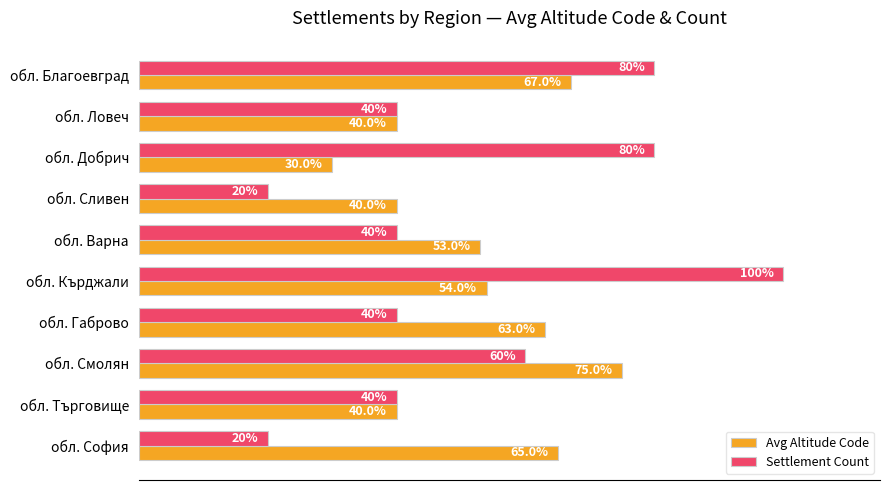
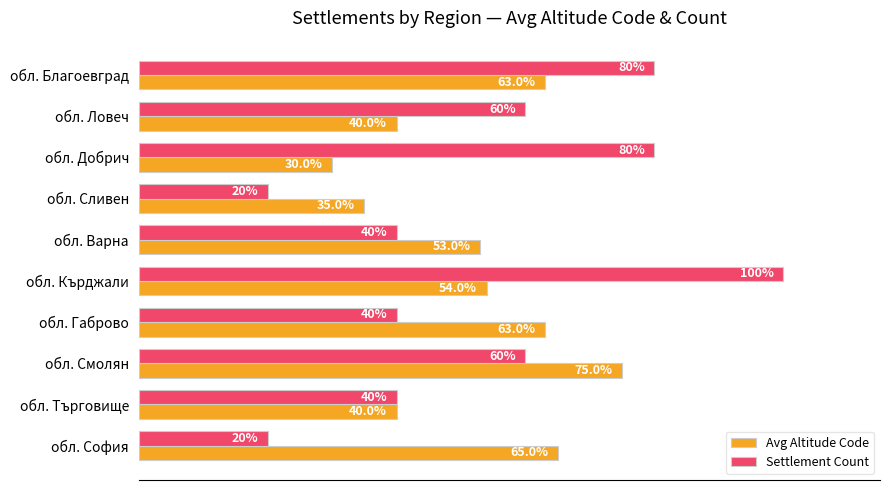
Avg Altitude Code, обл. Благоевград: 67.0% -> 63.0%
Settlement Count, обл. Ловеч: 40% -> 60%
Avg Altitude Code, обл. Сливен: 40.0% -> 35.0%
